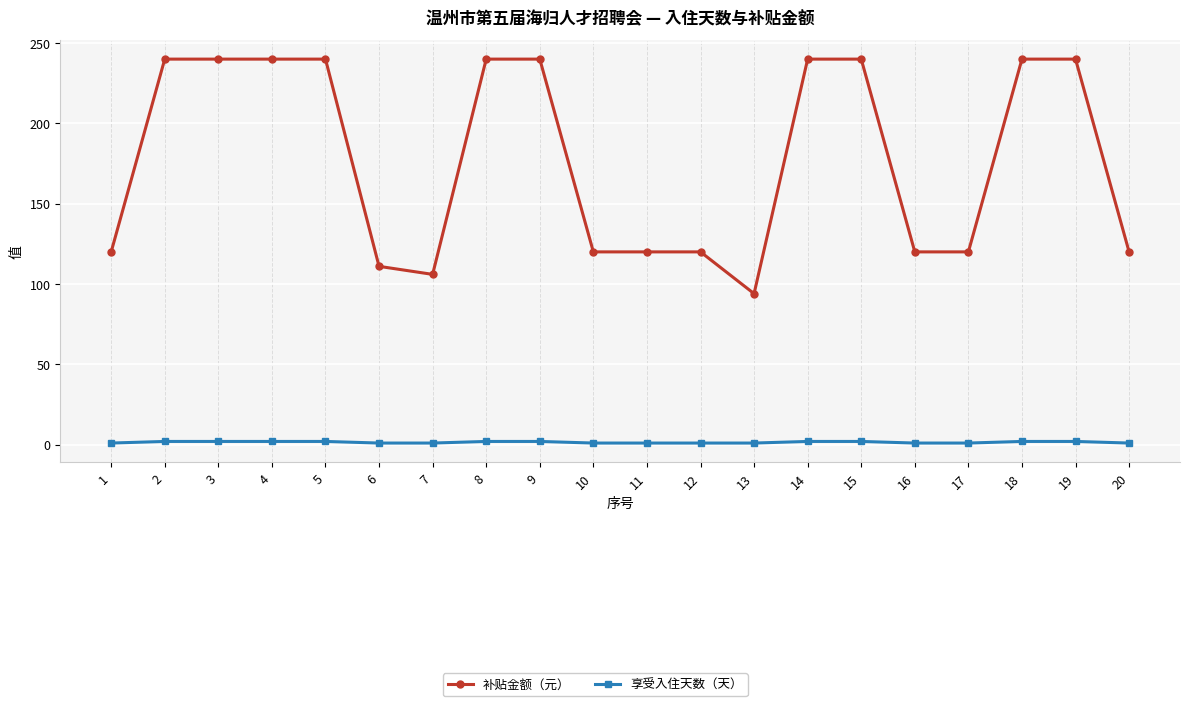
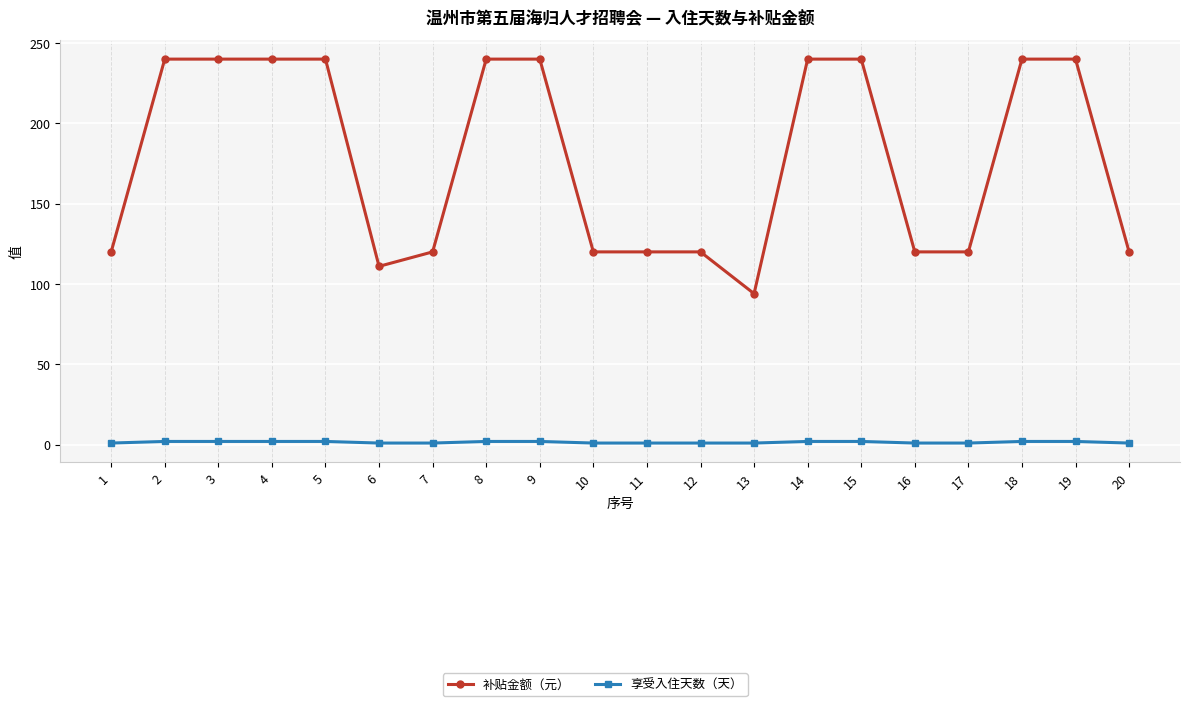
补贴金额（元）, 7: 106 -> 120
